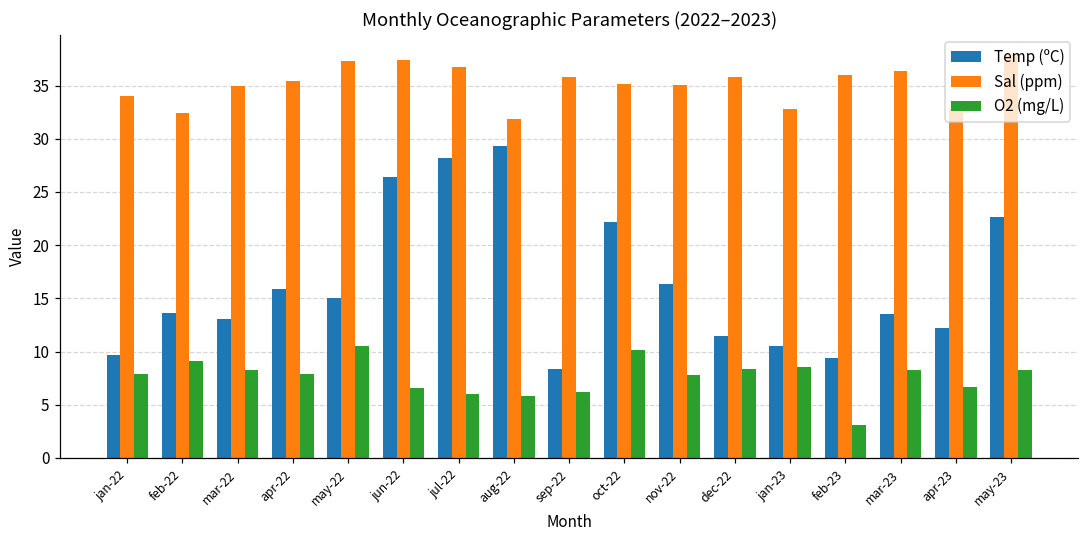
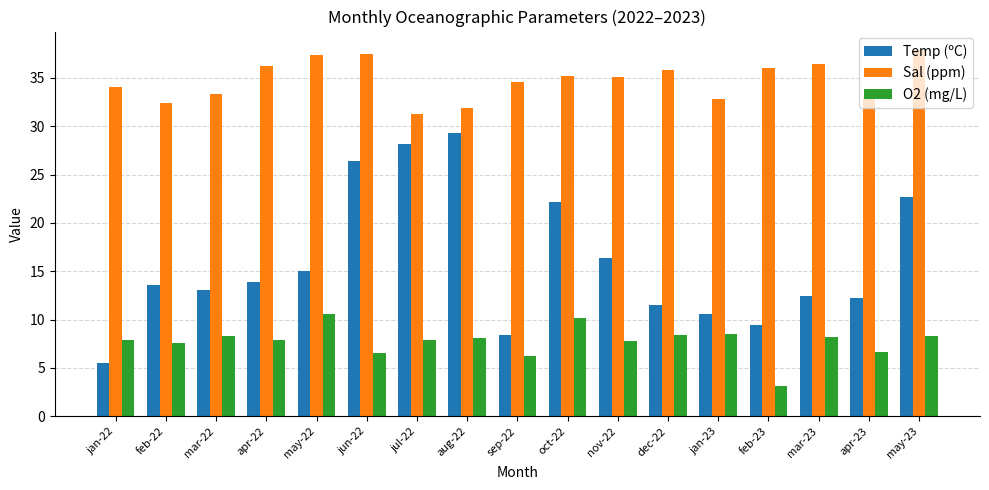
Temp (ºC), jan-22: 10 -> 5
O2 (mg/L), feb-22: 9 -> 8
Sal (ppm), mar-22: 35 -> 33
Temp (ºC), apr-22: 16 -> 14
Sal (ppm), apr-22: 35 -> 36
Sal (ppm), jul-22: 37 -> 31
O2 (mg/L), jul-22: 6 -> 8
O2 (mg/L), aug-22: 6 -> 8
Sal (ppm), sep-22: 36 -> 35
Temp (ºC), mar-23: 13 -> 12
